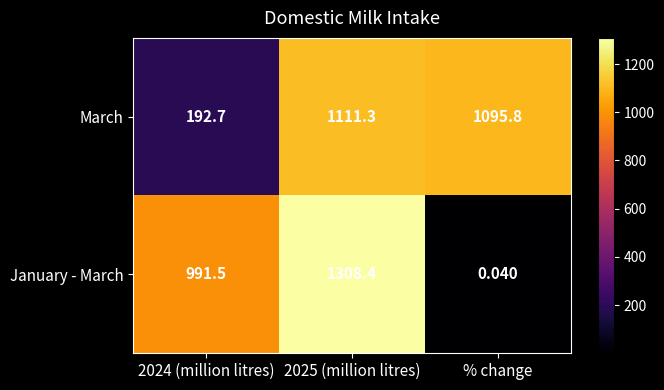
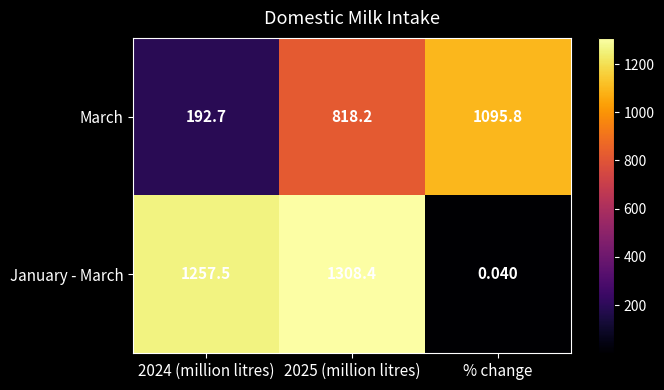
March, 2025 (million litres): 1111.3 -> 818.2
January - March, 2024 (million litres): 991.5 -> 1257.5
